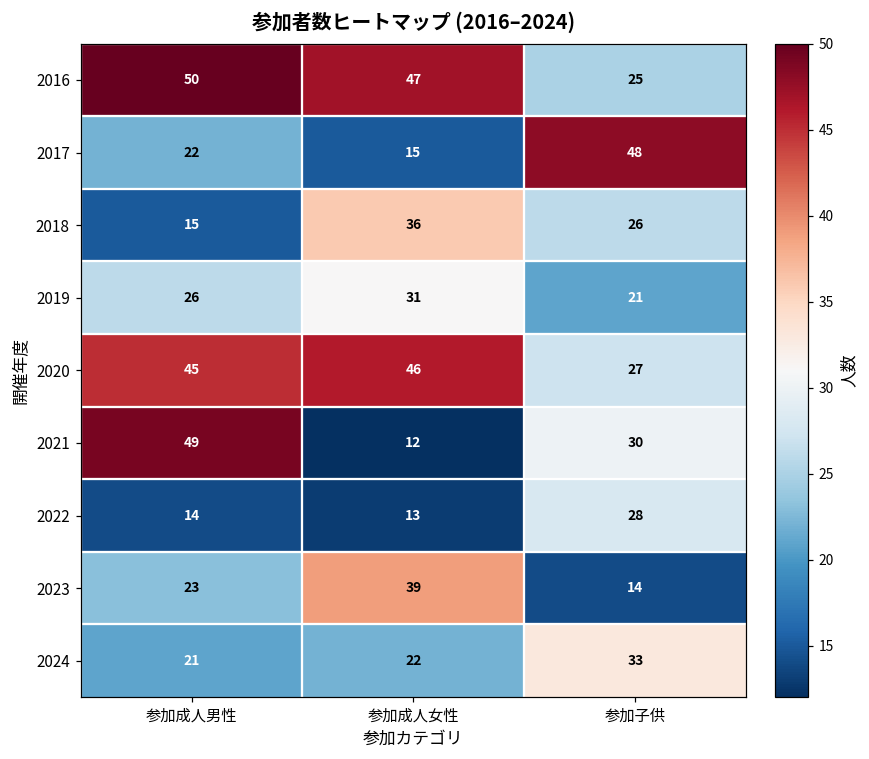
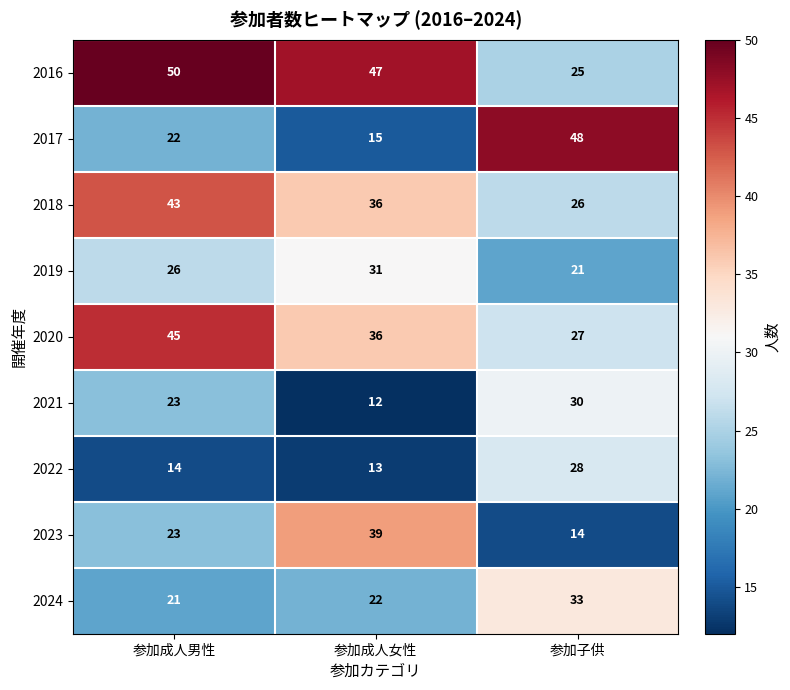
2018, 参加成人男性: 15 -> 43
2020, 参加成人女性: 46 -> 36
2021, 参加成人男性: 49 -> 23
